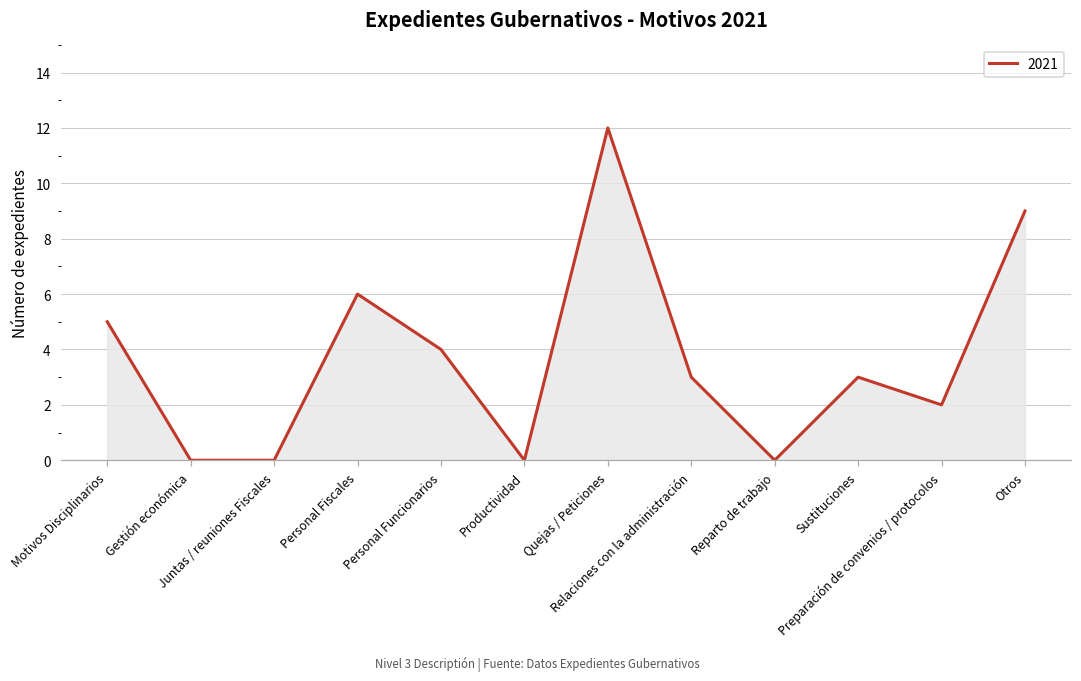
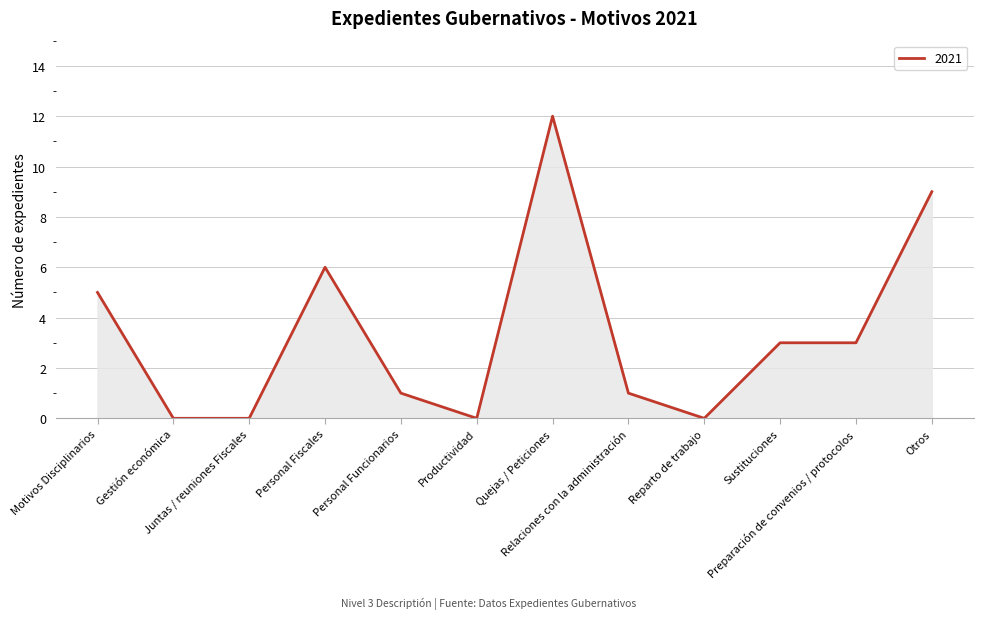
Personal Funcionarios: 4 -> 1
Relaciones con la administración: 3 -> 1
Preparación de convenios / protocolos: 2 -> 3
